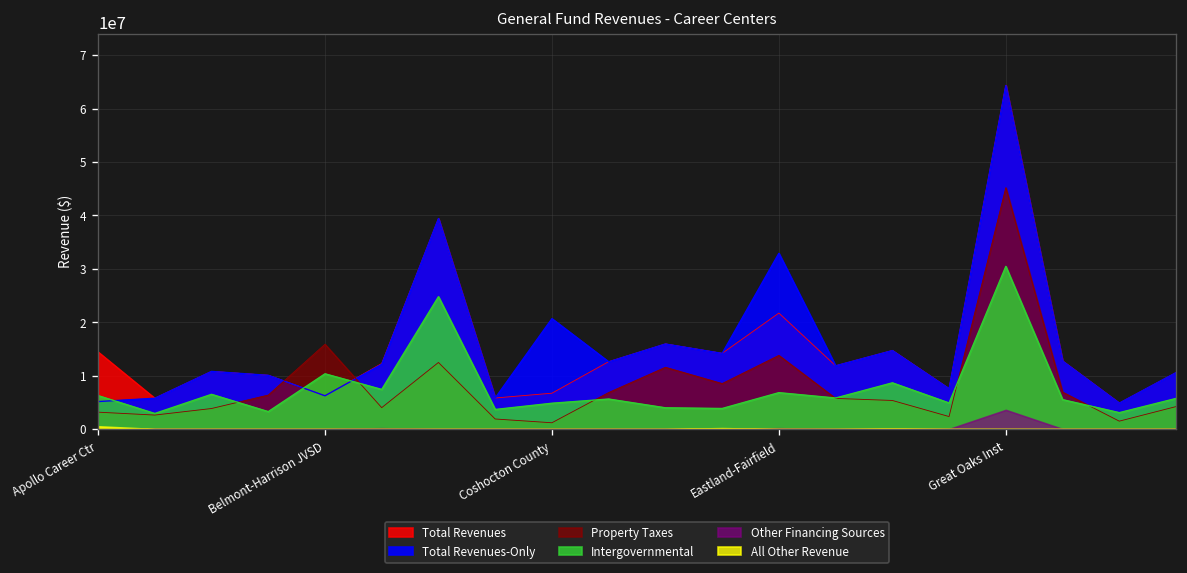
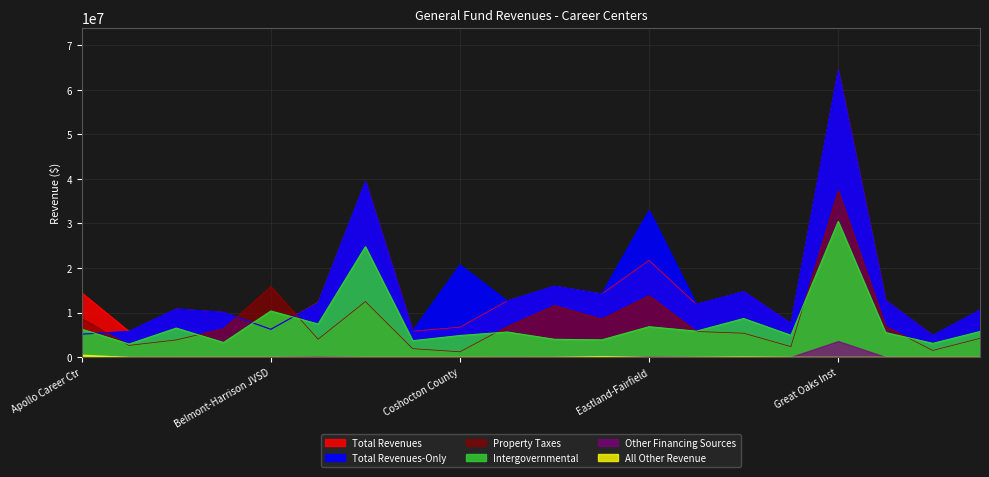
Property Taxes, Apollo Career Ctr: 3000000 -> 9000000
Property Taxes, Great Oaks Inst: 45000000 -> 37000000
